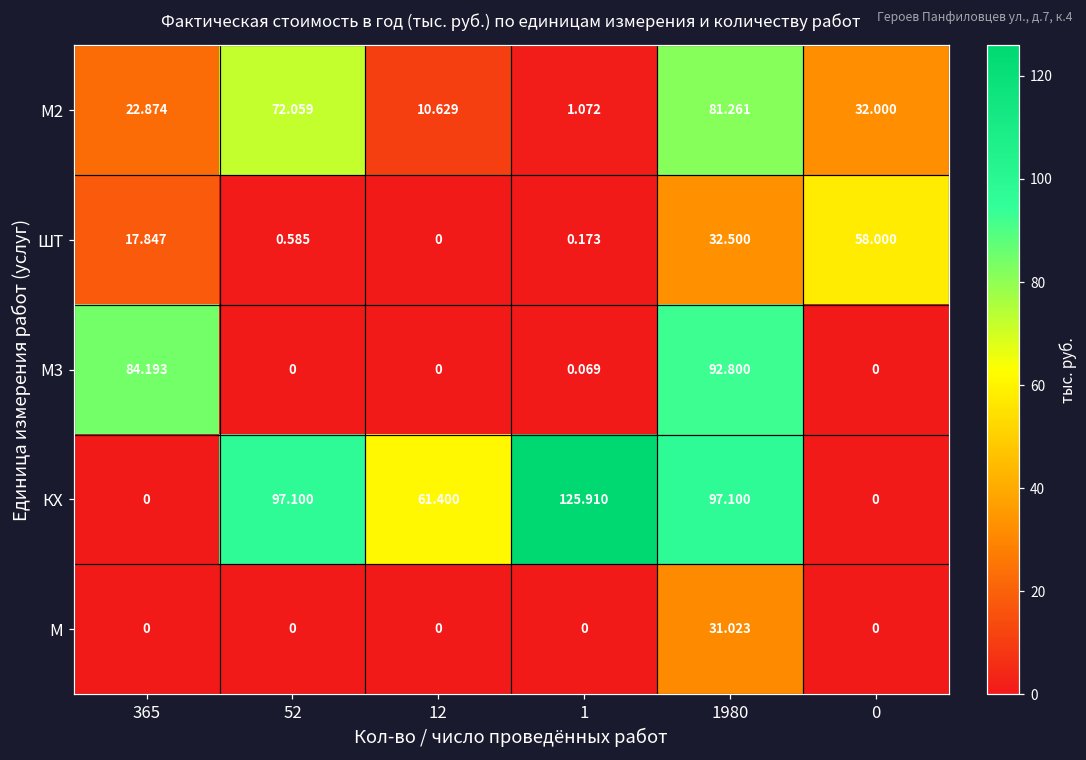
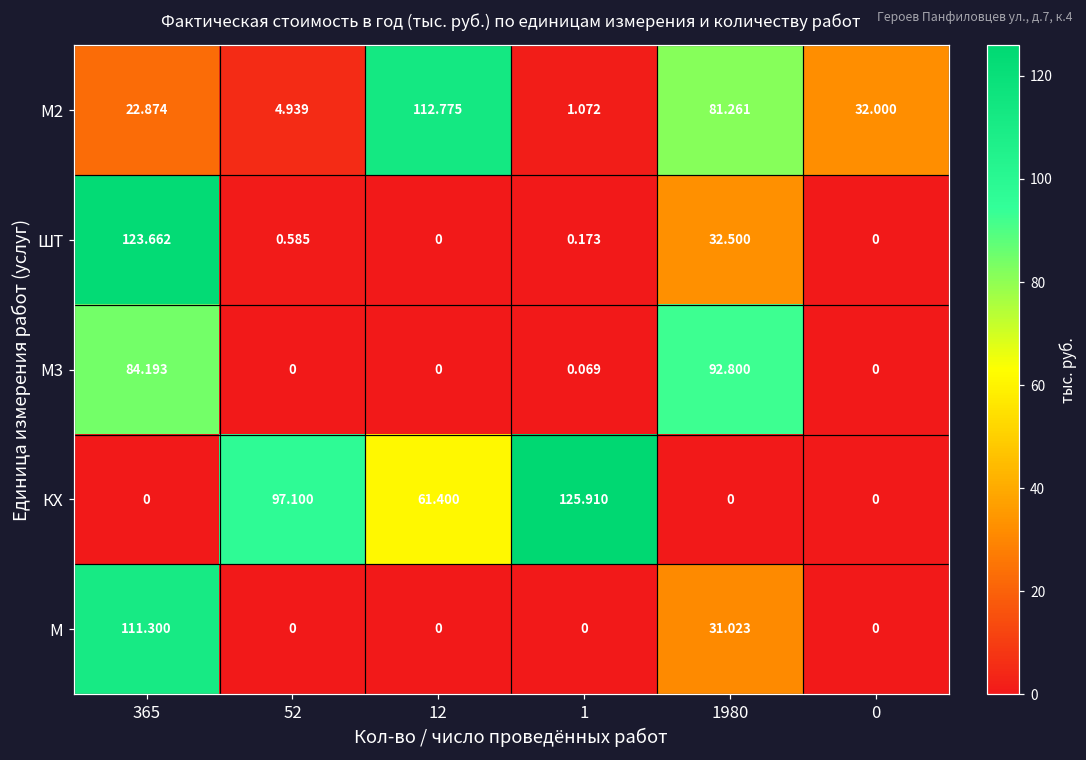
М2, 52: 72.059 -> 4.939
М2, 12: 10.629 -> 112.775
ШТ, 365: 17.847 -> 123.662
ШТ, 0: 58.000 -> 0
КХ, 1980: 97.100 -> 0
М, 365: 0 -> 111.300
